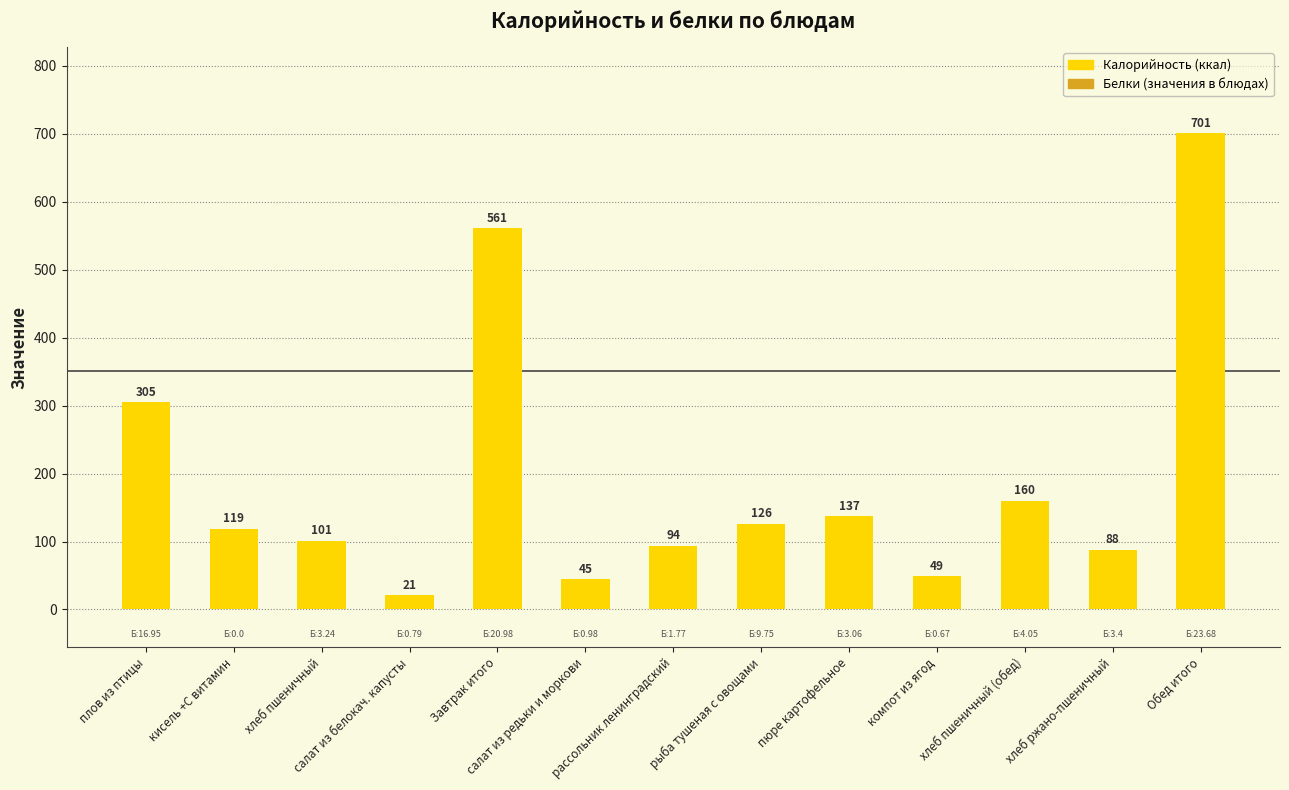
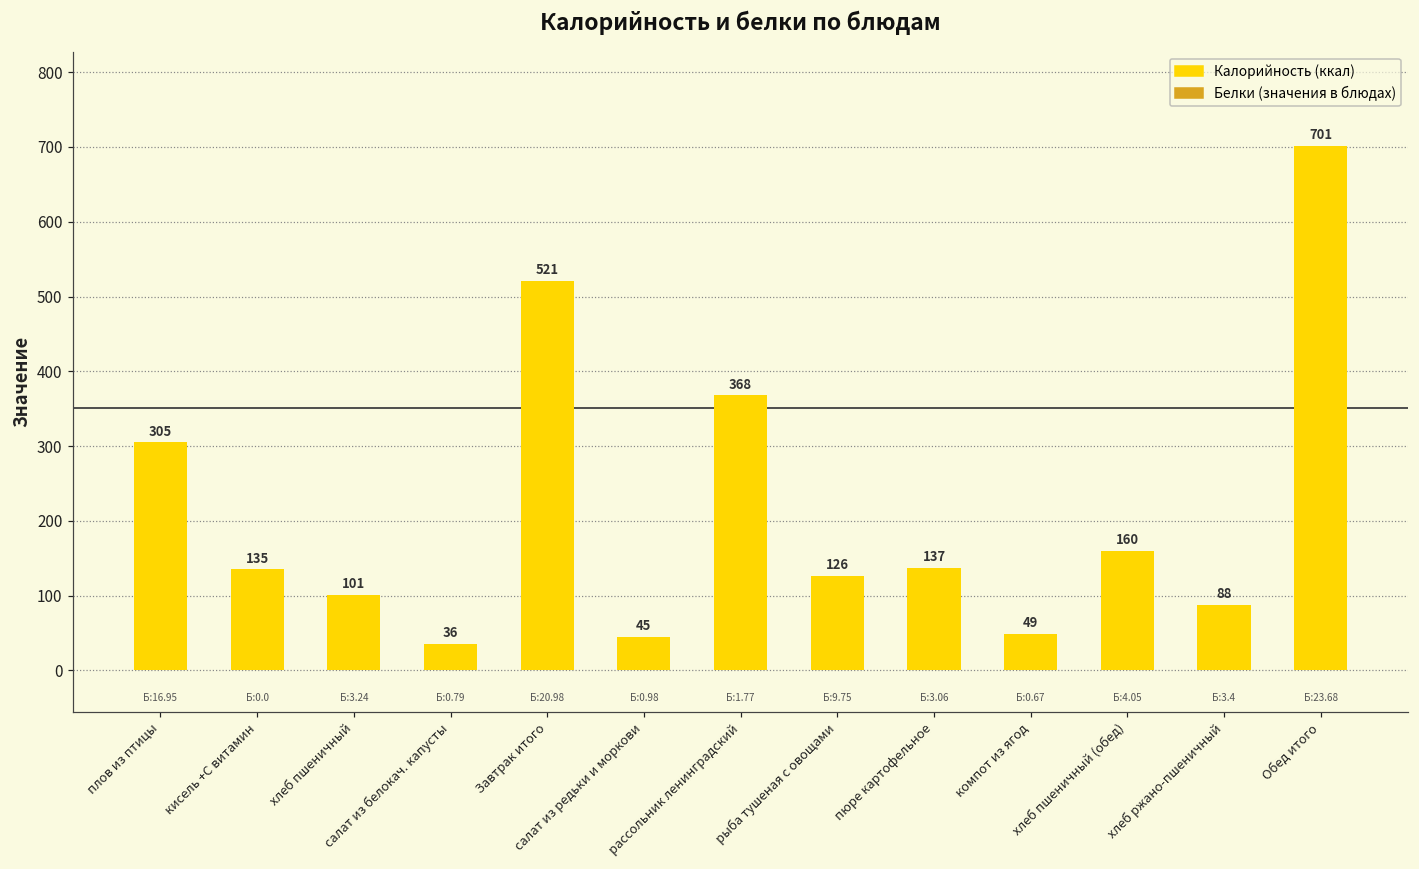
кисель +С витамин: 119 -> 135
салат из белокач. капусты: 21 -> 36
Завтрак итого: 561 -> 521
рассольник ленинградский: 94 -> 368
